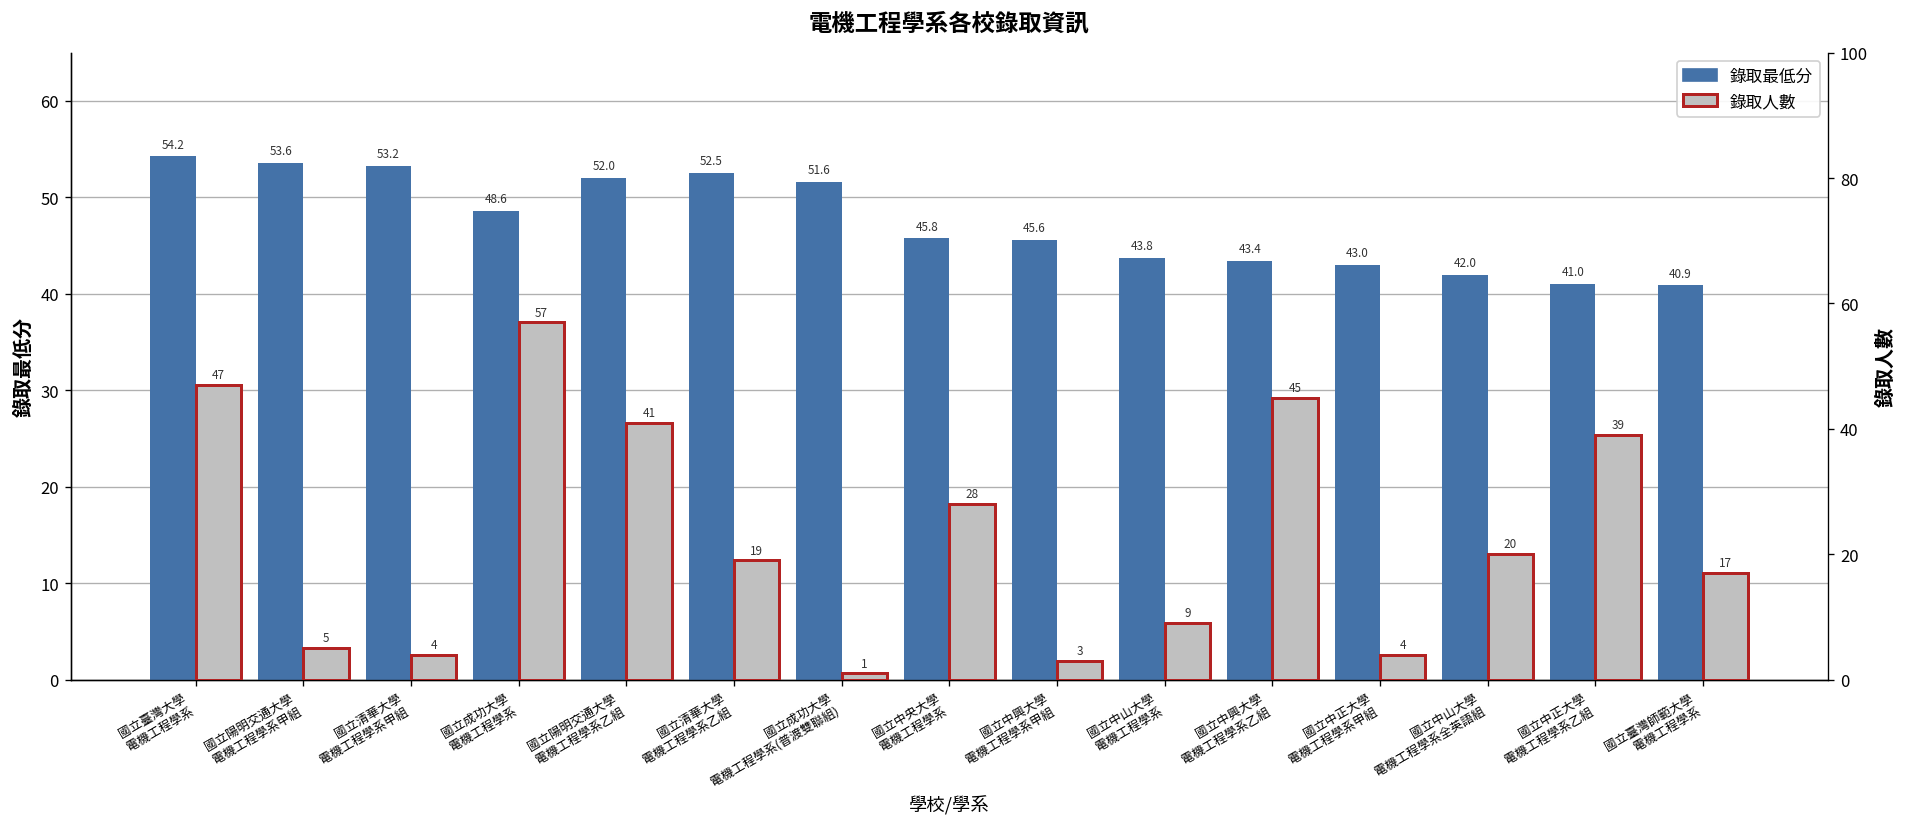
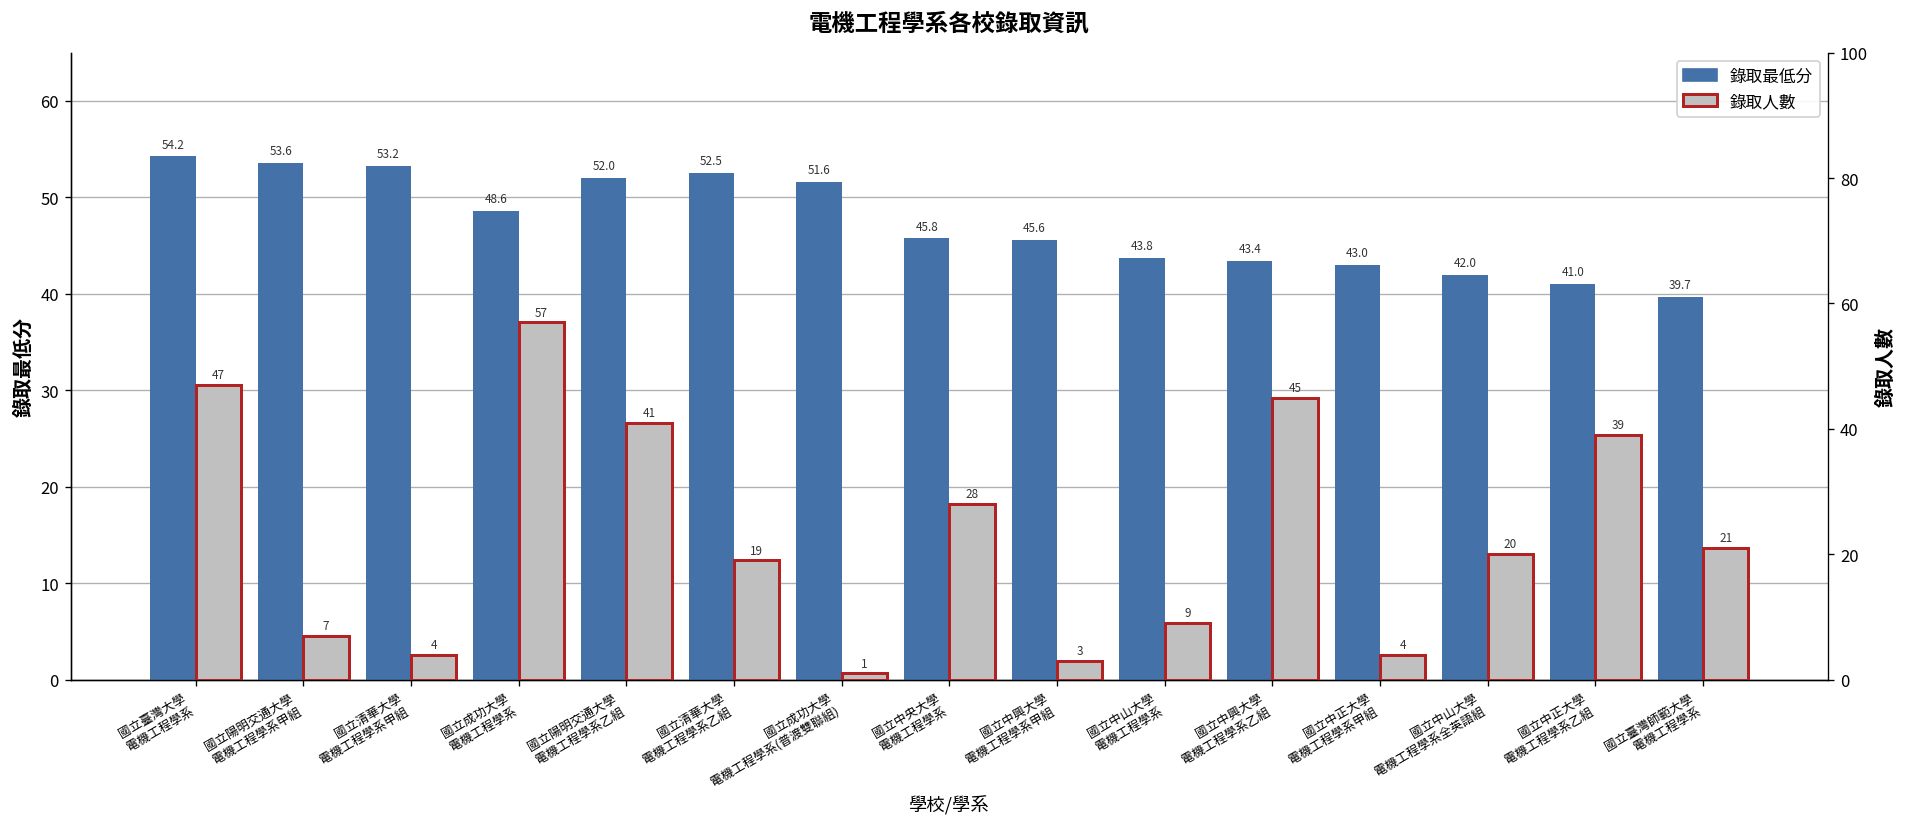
錄取最低分, 國立臺灣師範大學 電機工程學系: 40.9 -> 39.7
錄取人數, 國立陽明交通大學 電機工程學系甲組: 5 -> 7
錄取人數, 國立臺灣師範大學 電機工程學系: 17 -> 21
